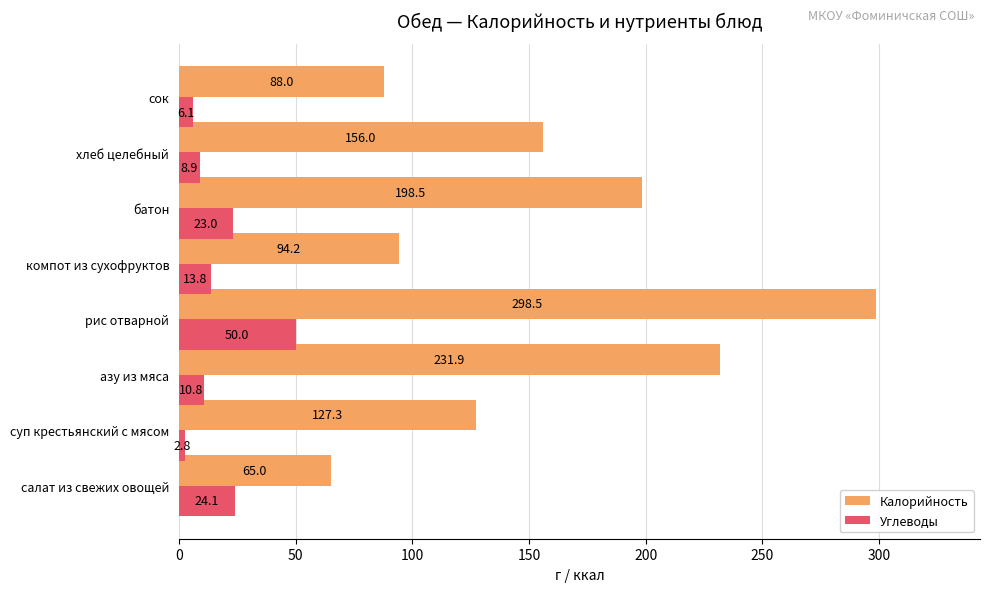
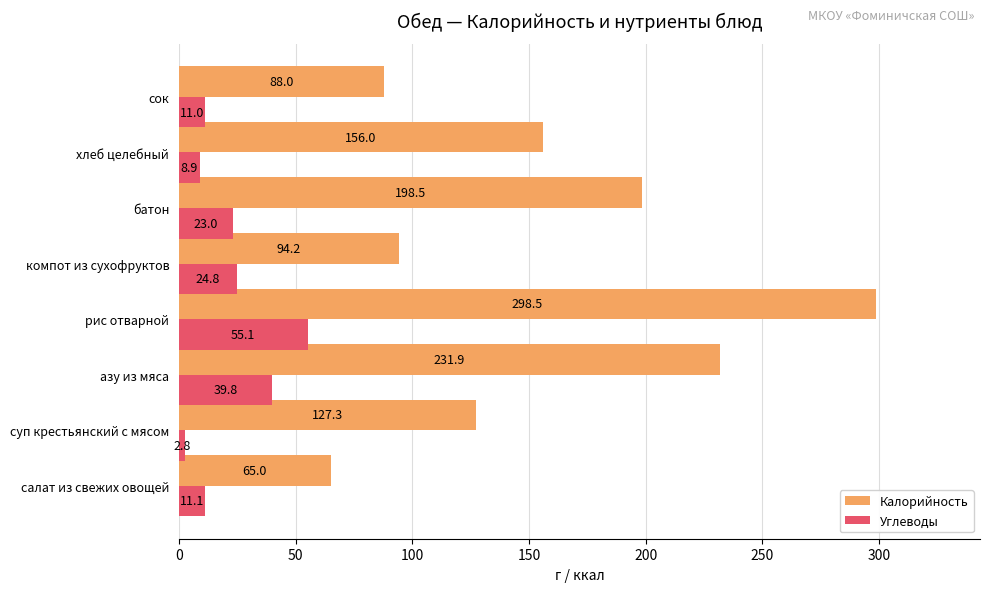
Углеводы, сок: 6.1 -> 11.0
Углеводы, компот из сухофруктов: 13.8 -> 24.8
Углеводы, рис отварной: 50.0 -> 55.1
Углеводы, азу из мяса: 10.8 -> 39.8
Углеводы, салат из свежих овощей: 24.1 -> 11.1
